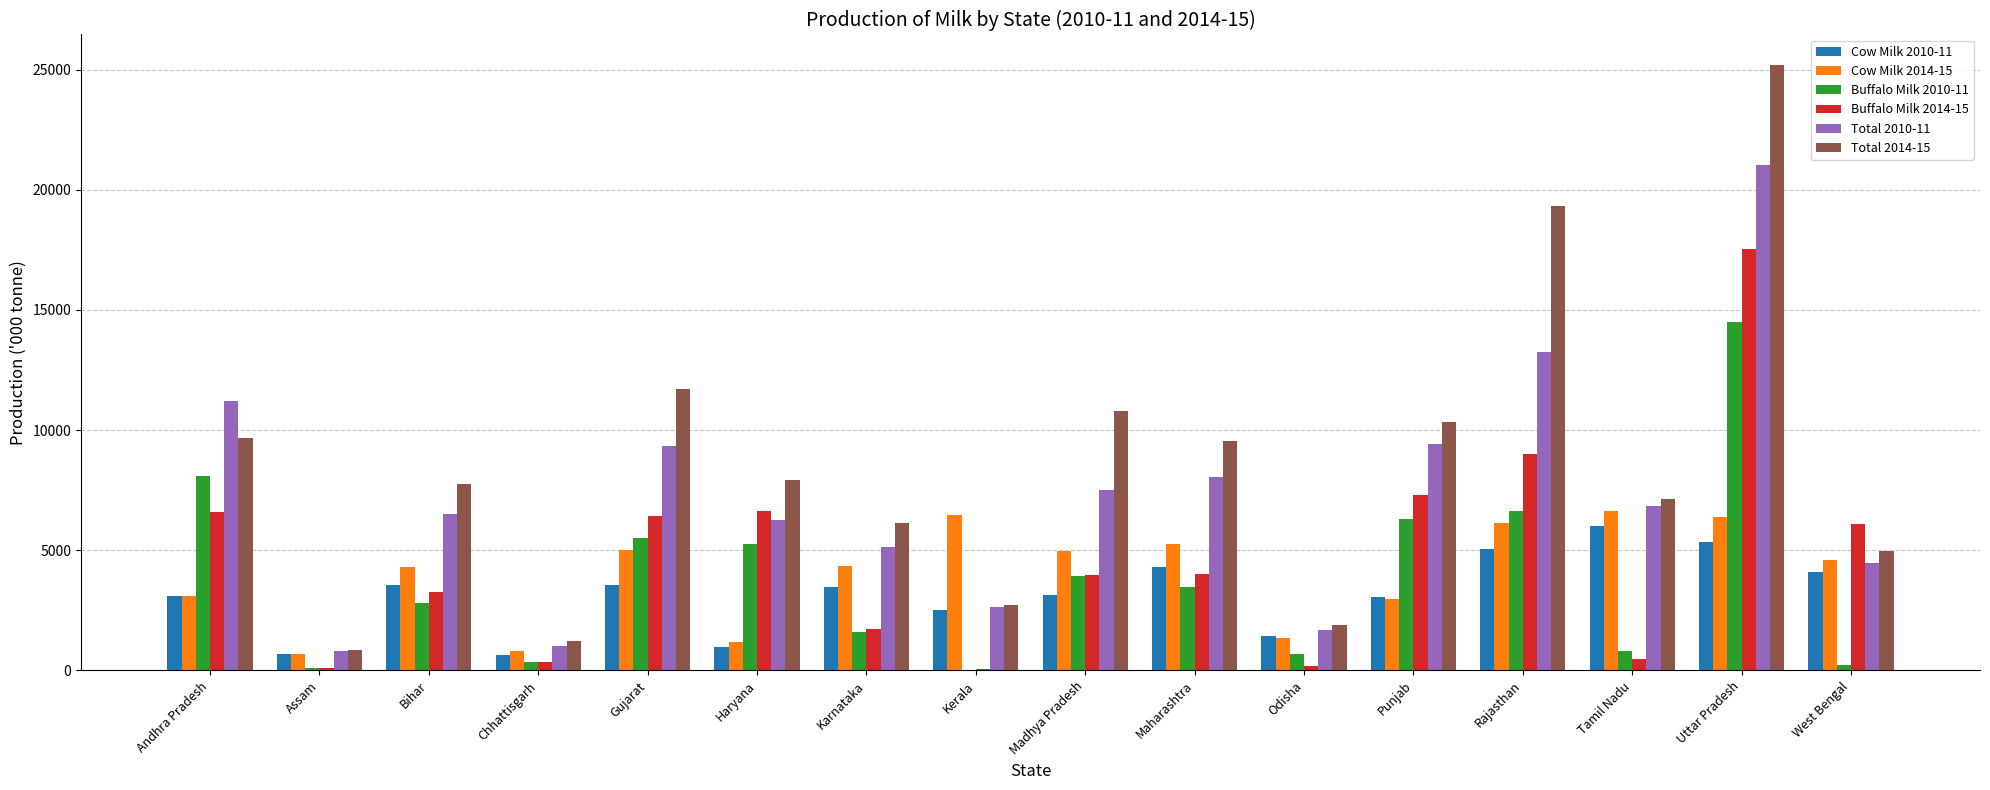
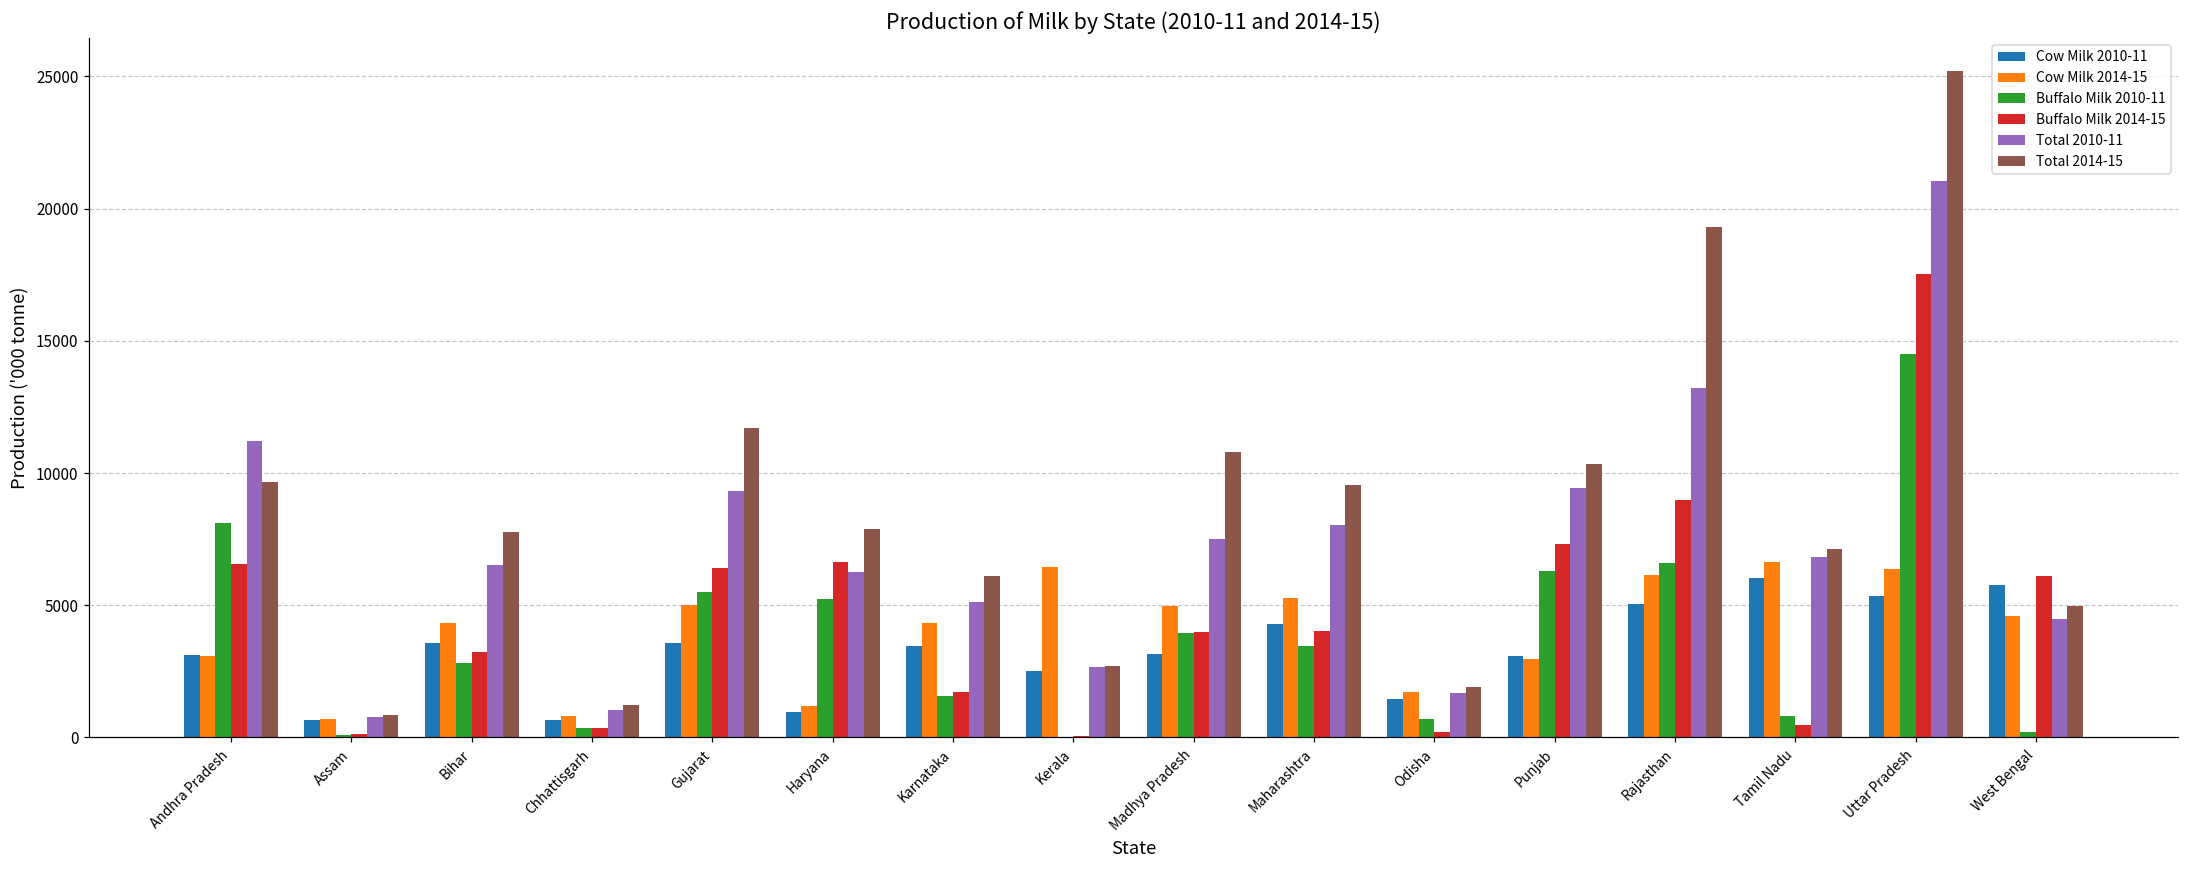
Cow Milk 2014-15, Odisha: 1300 -> 1700
Cow Milk 2010-11, West Bengal: 4100 -> 5800
